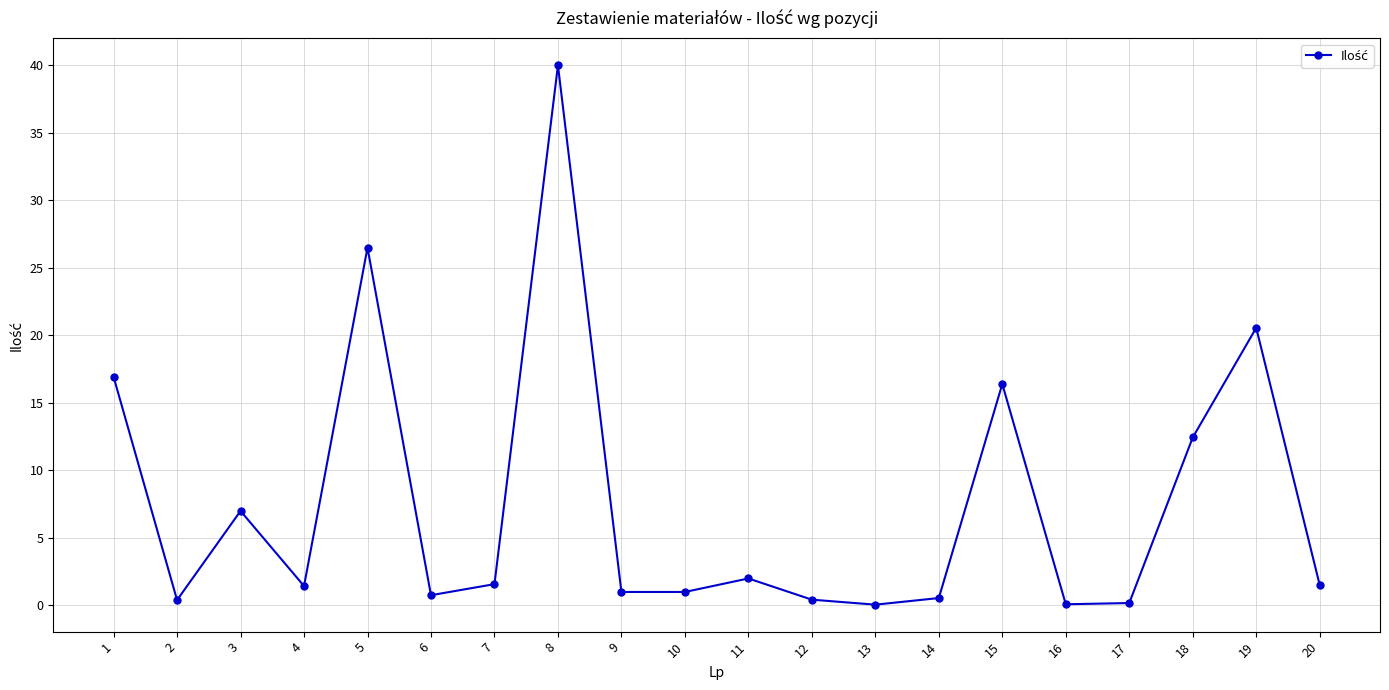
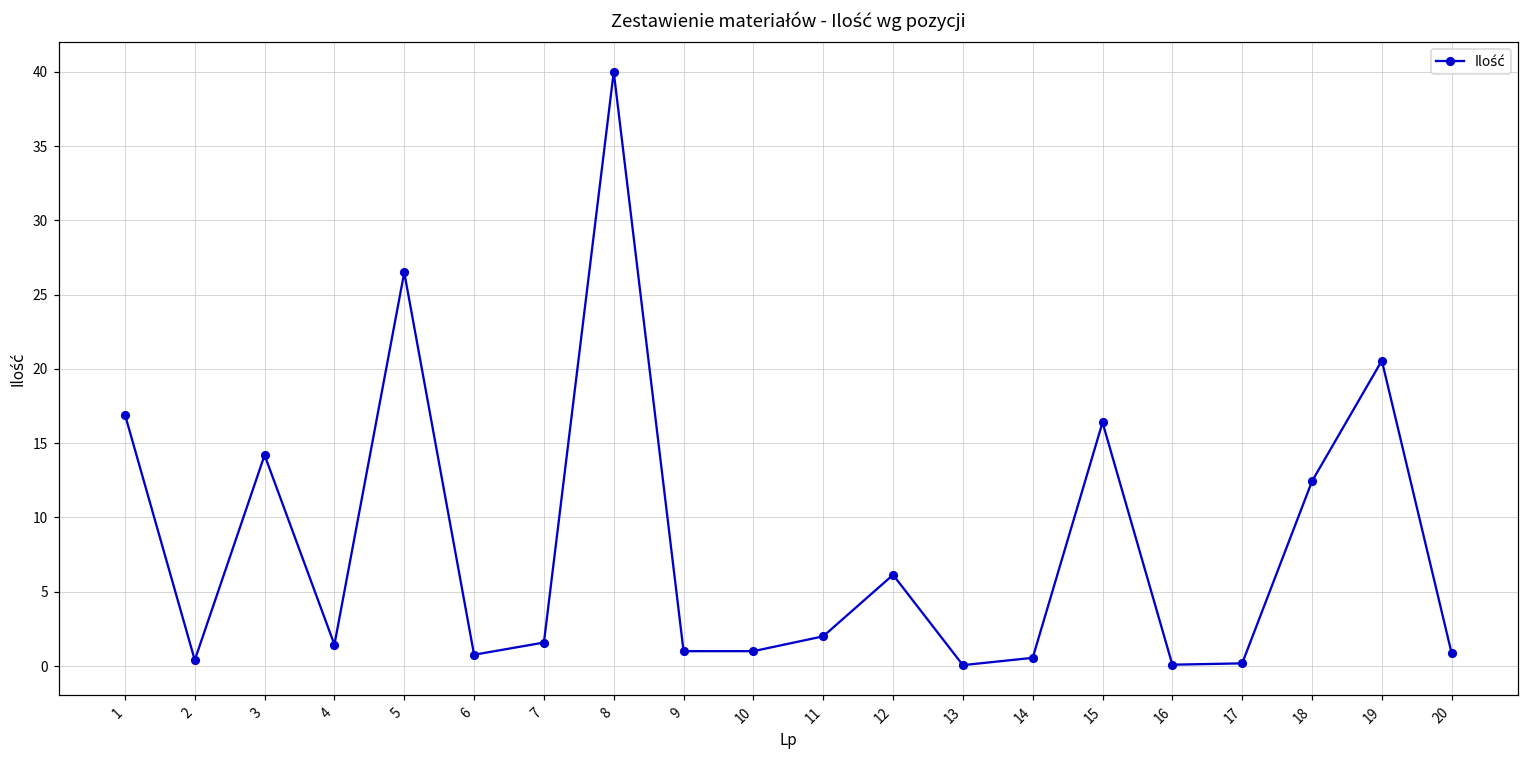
3: 7.0 -> 14.2
12: 0.4 -> 6.1
20: 1.5 -> 0.9
